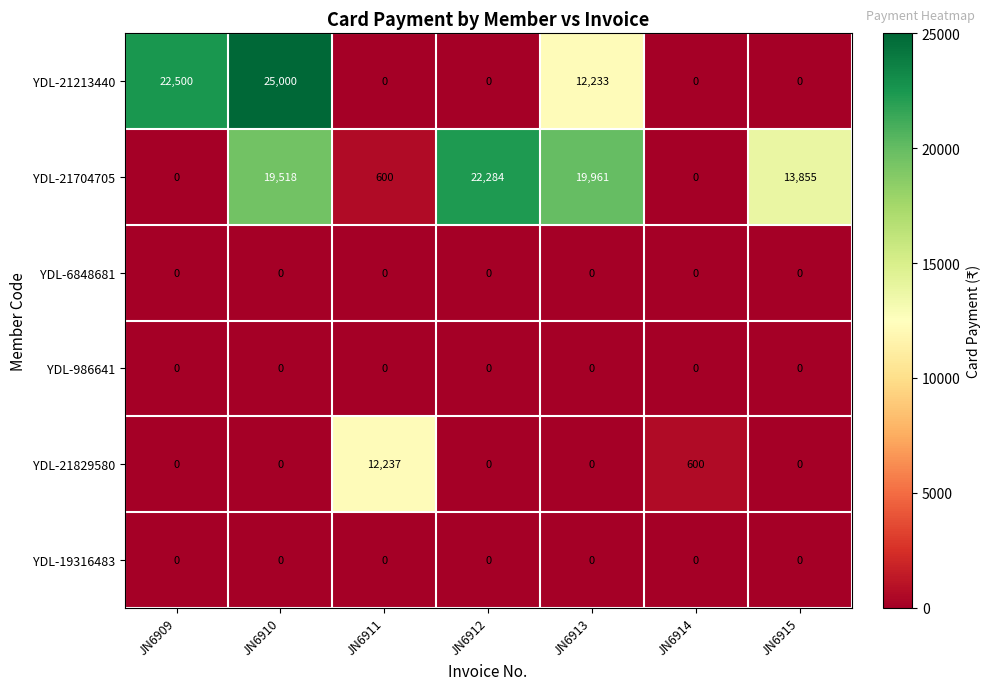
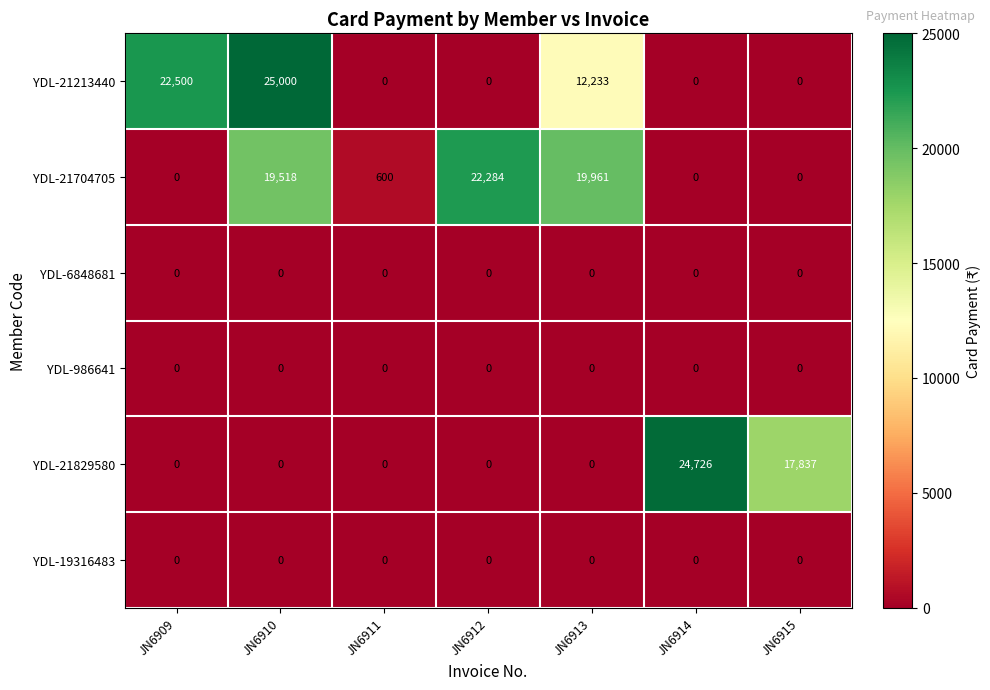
YDL-21704705, JN6915: 13,855 -> 0
YDL-21829580, JN6911: 12,237 -> 0
YDL-21829580, JN6914: 600 -> 24,726
YDL-21829580, JN6915: 0 -> 17,837
